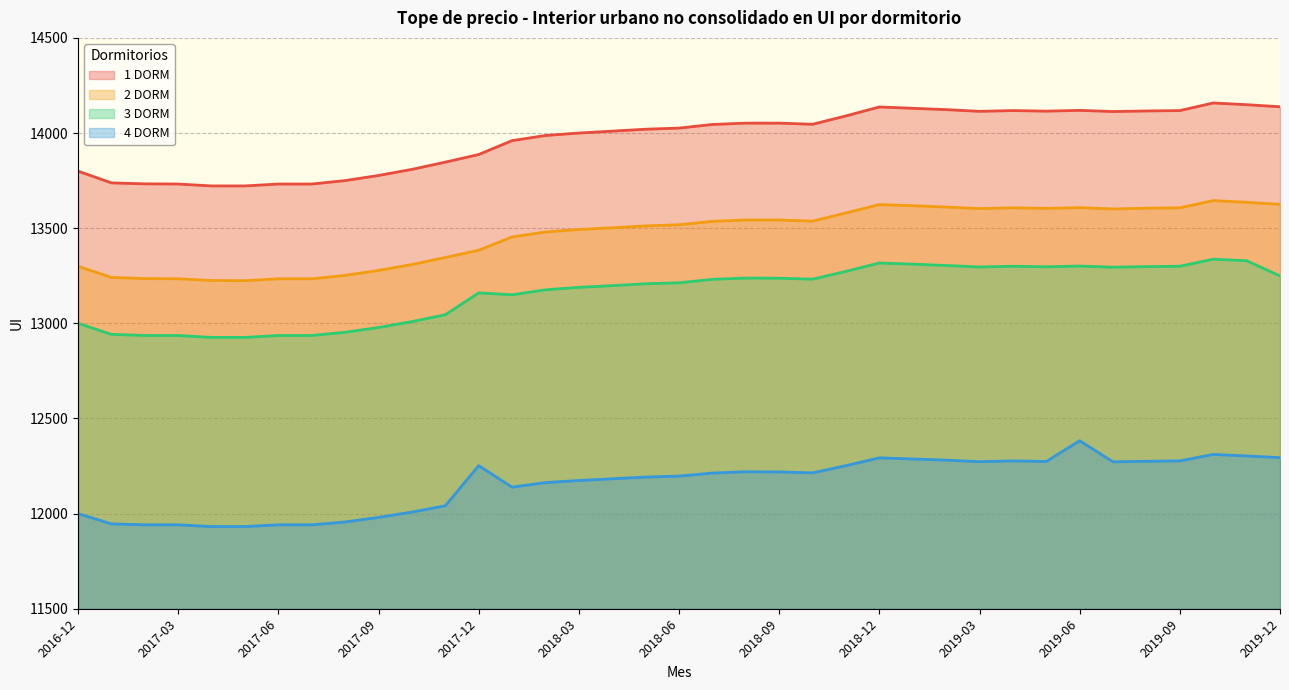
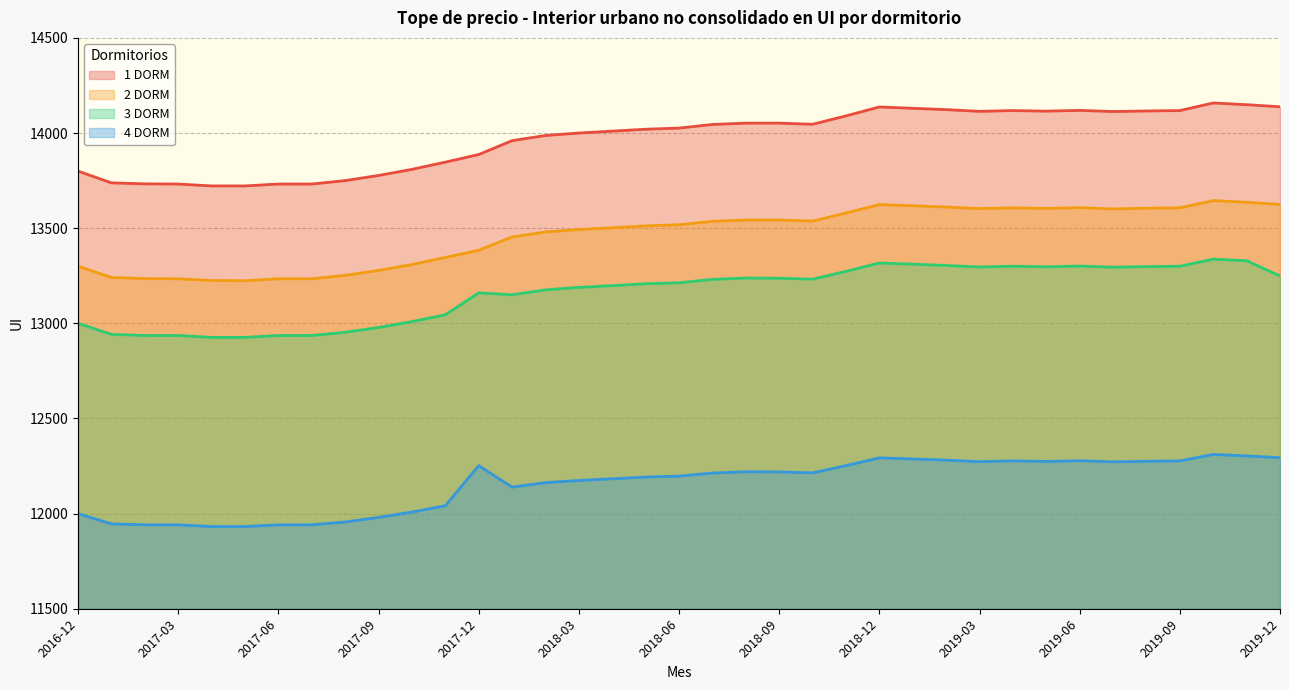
4 DORM, 2019-06: 12380 -> 12280
